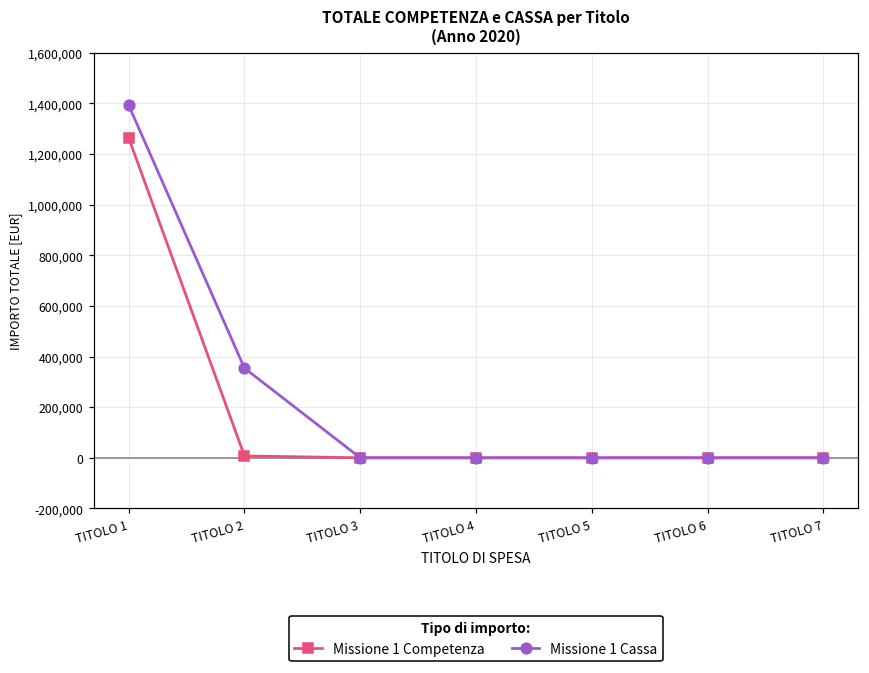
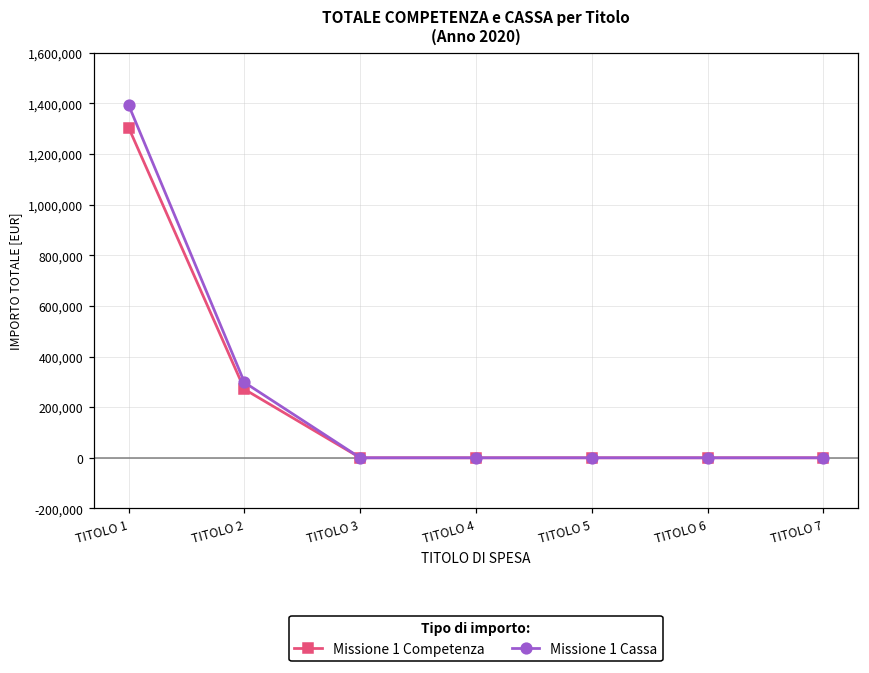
Missione 1 Competenza, TITOLO 1: 1,260,000 -> 1,300,000
Missione 1 Competenza, TITOLO 2: 10,000 -> 270,000
Missione 1 Cassa, TITOLO 2: 350,000 -> 300,000
